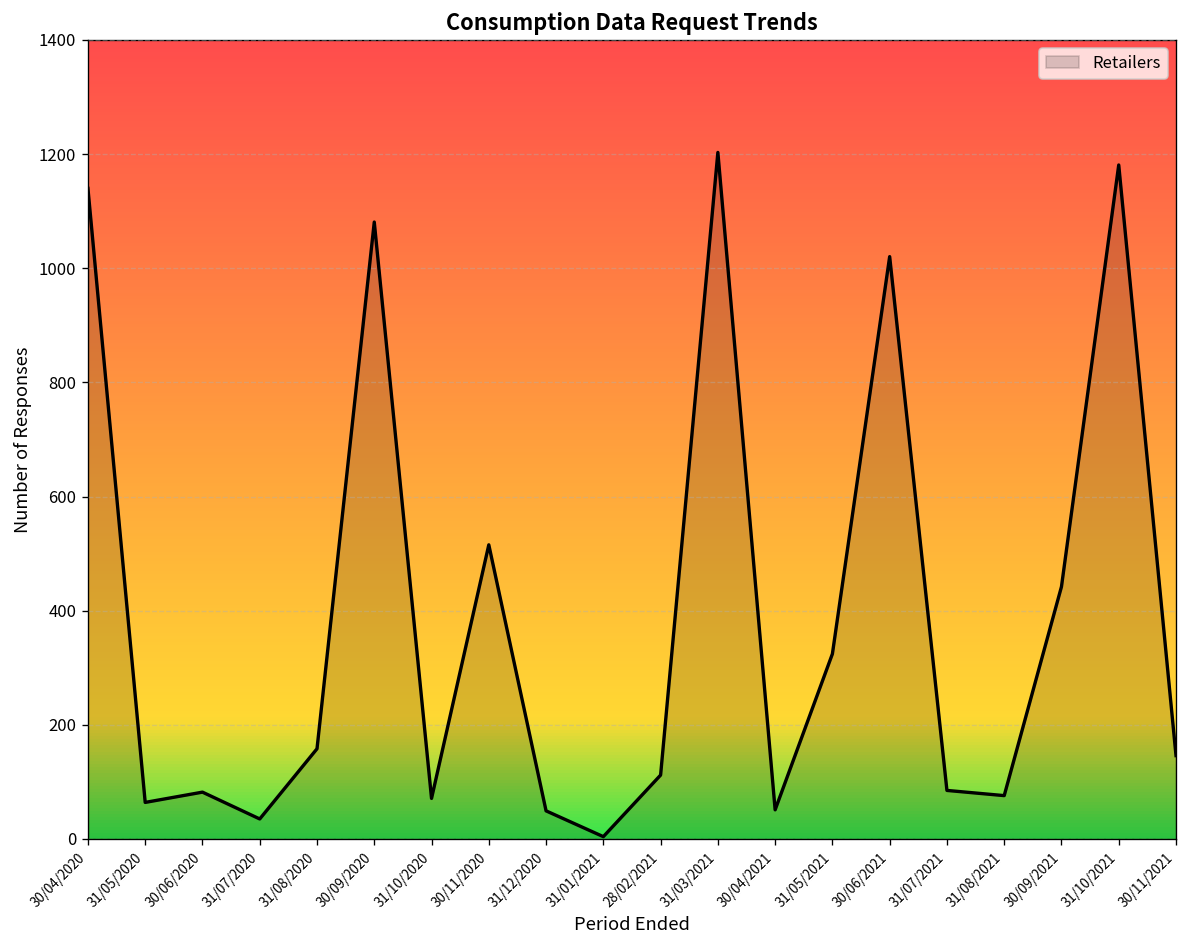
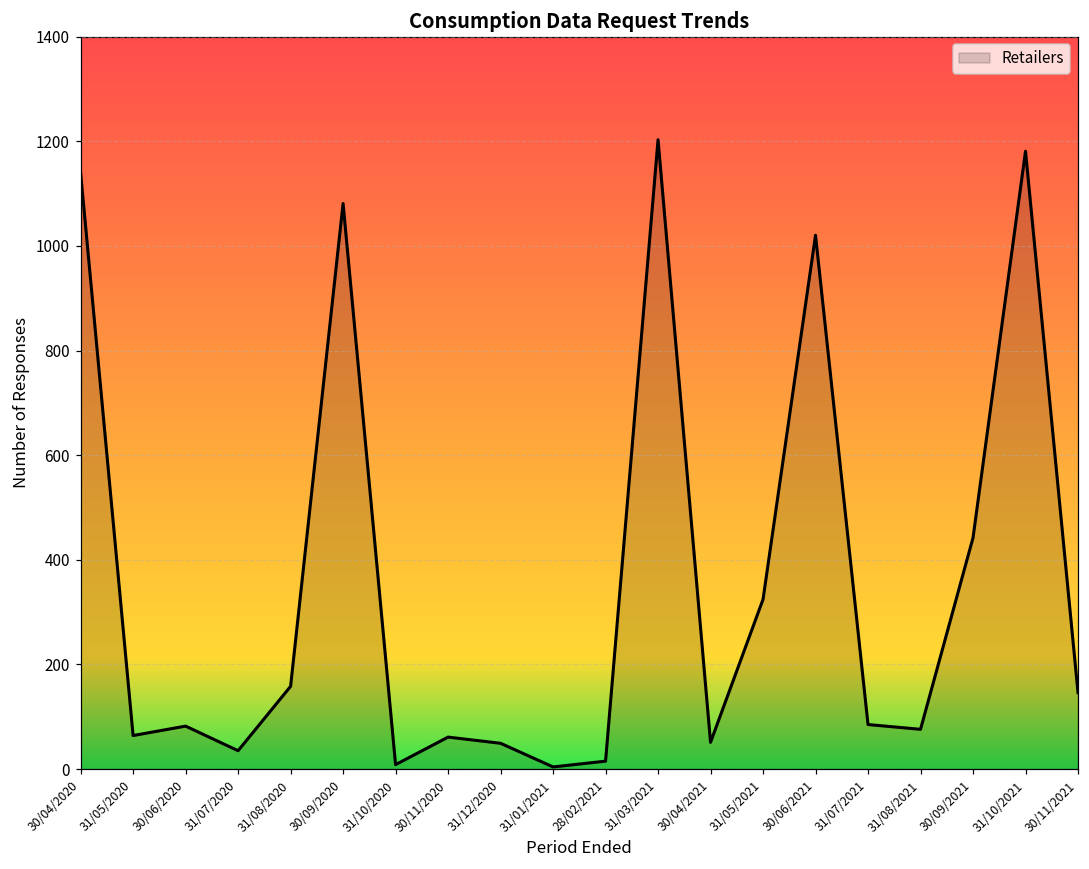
31/10/2020: 70 -> 10
30/11/2020: 520 -> 60
28/02/2021: 110 -> 20
